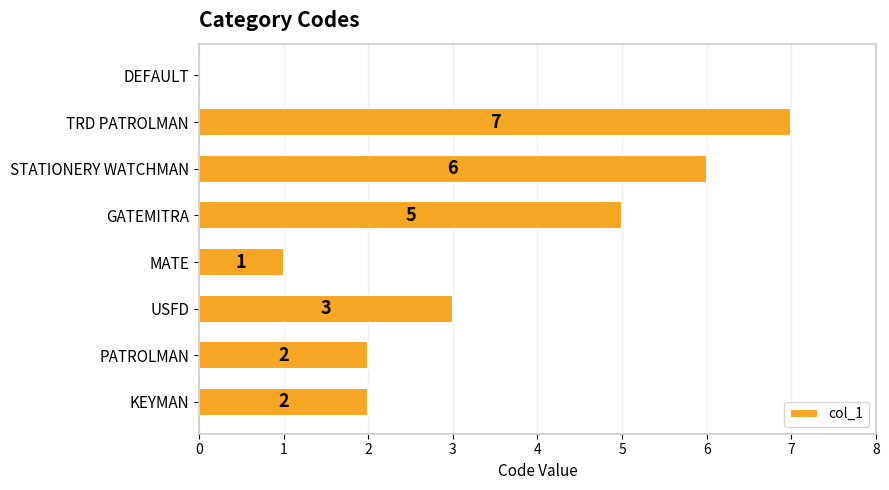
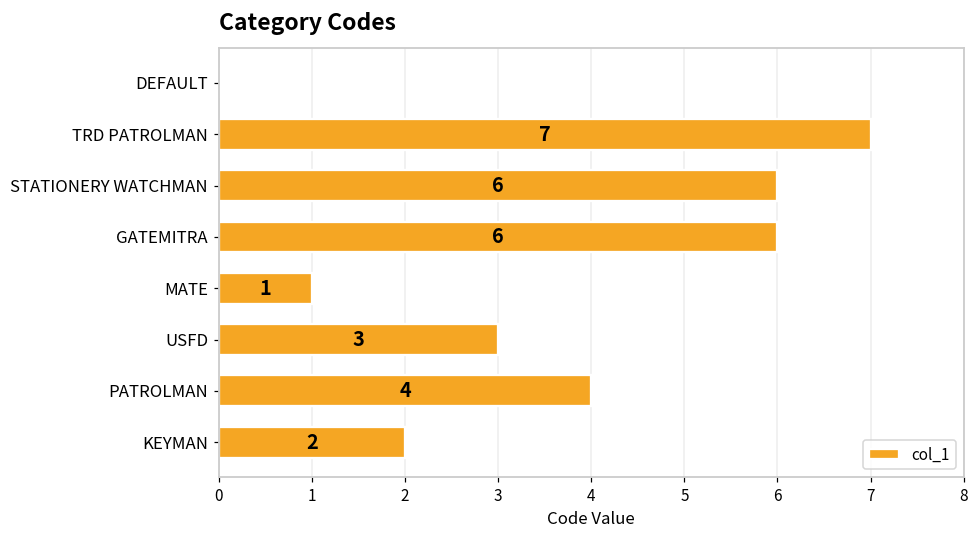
GATEMITRA: 5 -> 6
PATROLMAN: 2 -> 4
